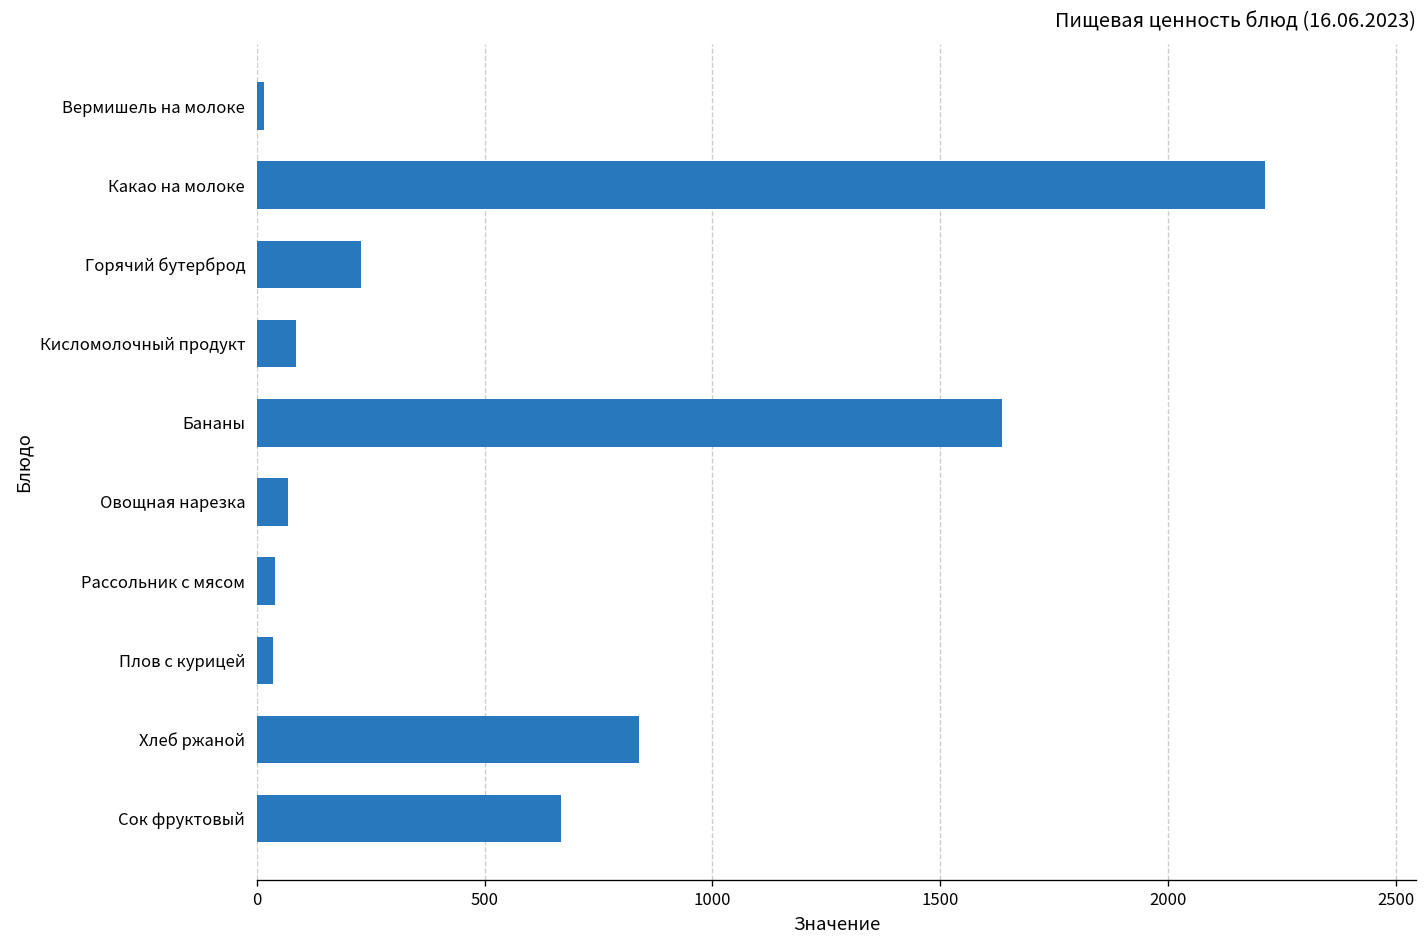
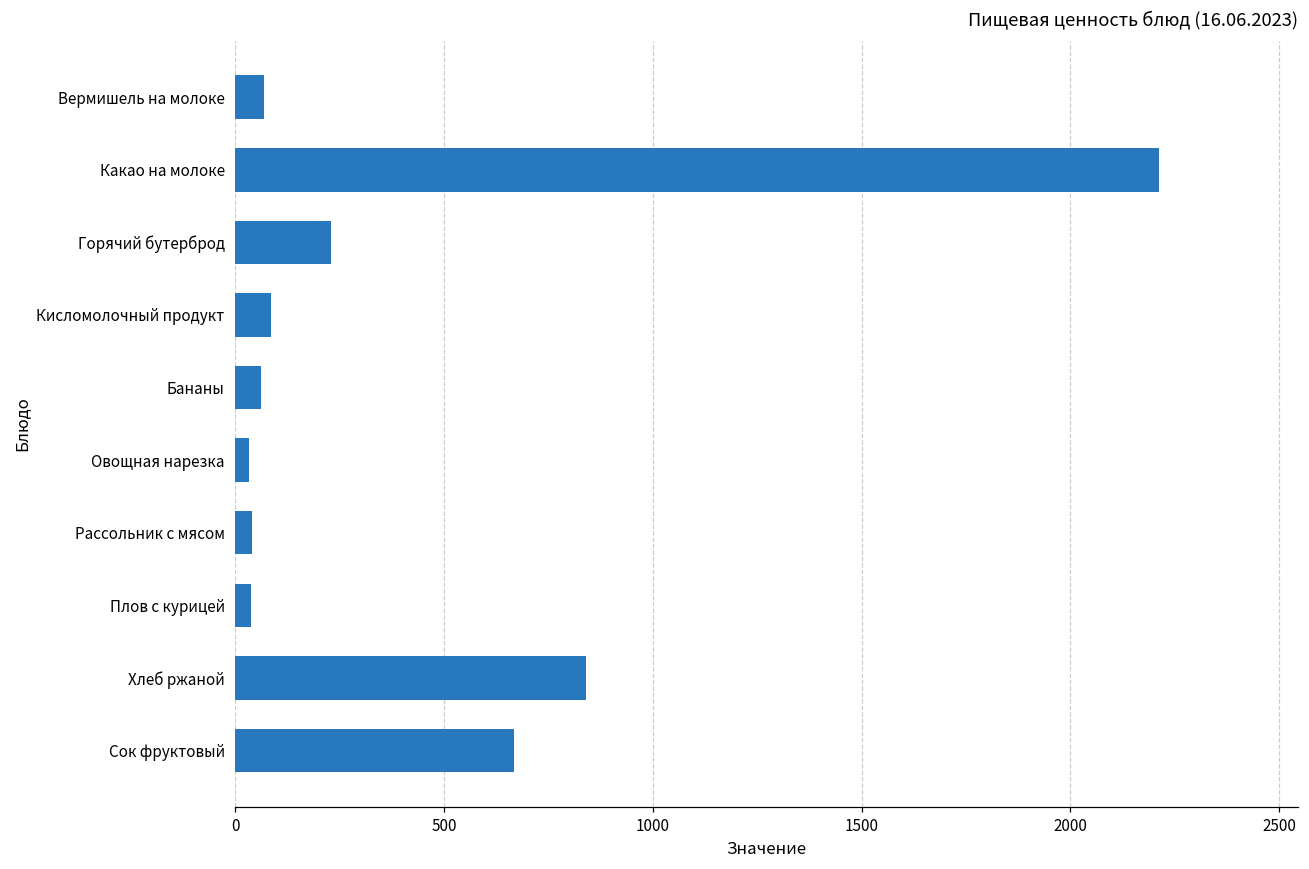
Вермишель на молоке: 20 -> 70
Бананы: 1640 -> 60
Овощная нарезка: 70 -> 30
